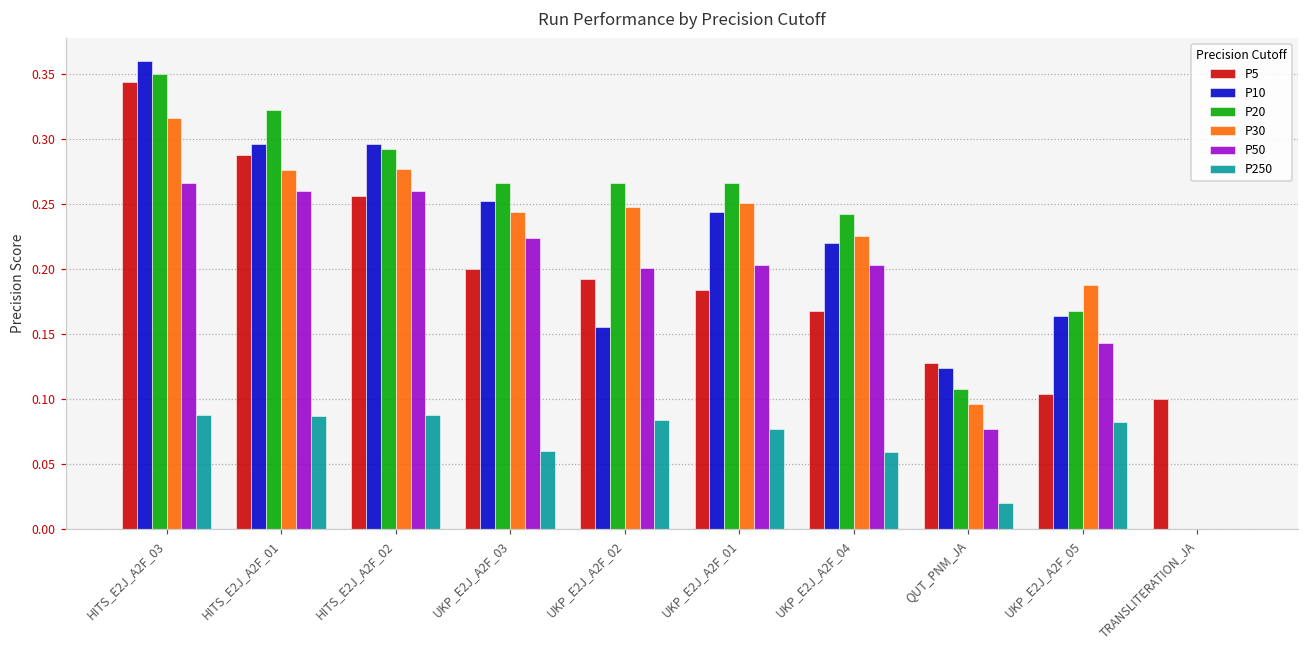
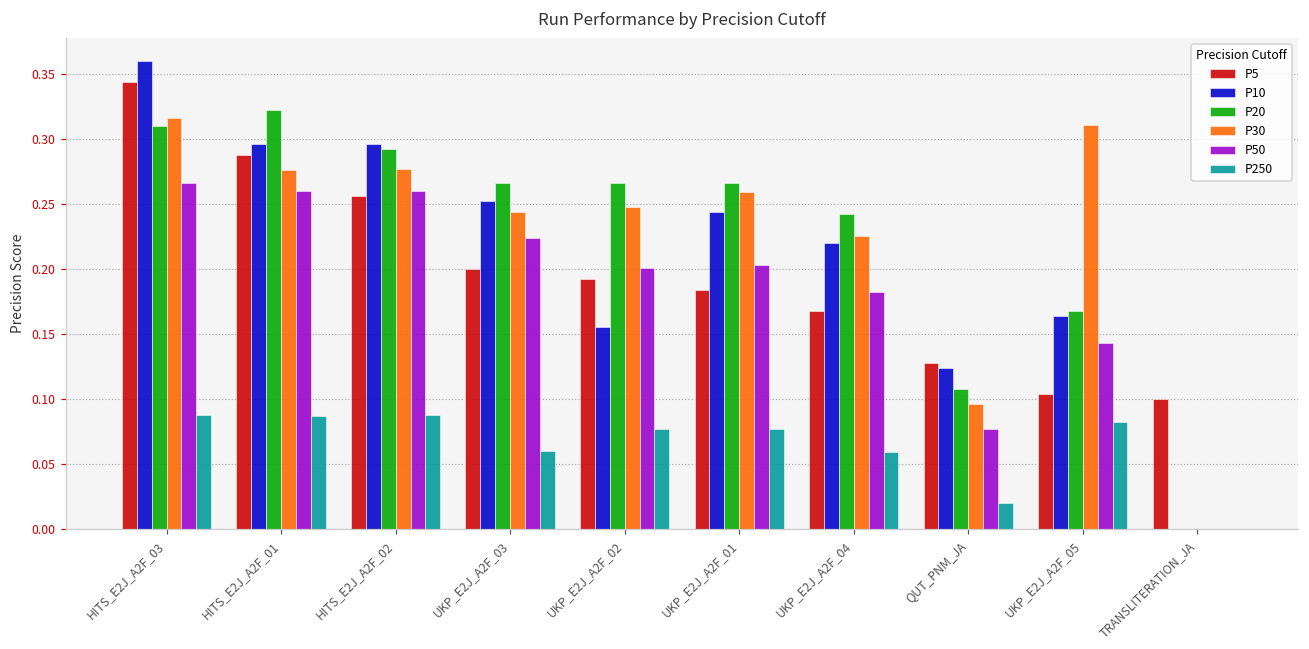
P20, HITS_E2J_A2F_03: 0.35 -> 0.31
P250, UKP_E2J_A2F_02: 0.084 -> 0.077
P30, UKP_E2J_A2F_01: 0.251 -> 0.259
P50, UKP_E2J_A2F_04: 0.203 -> 0.182
P30, UKP_E2J_A2F_05: 0.188 -> 0.311
